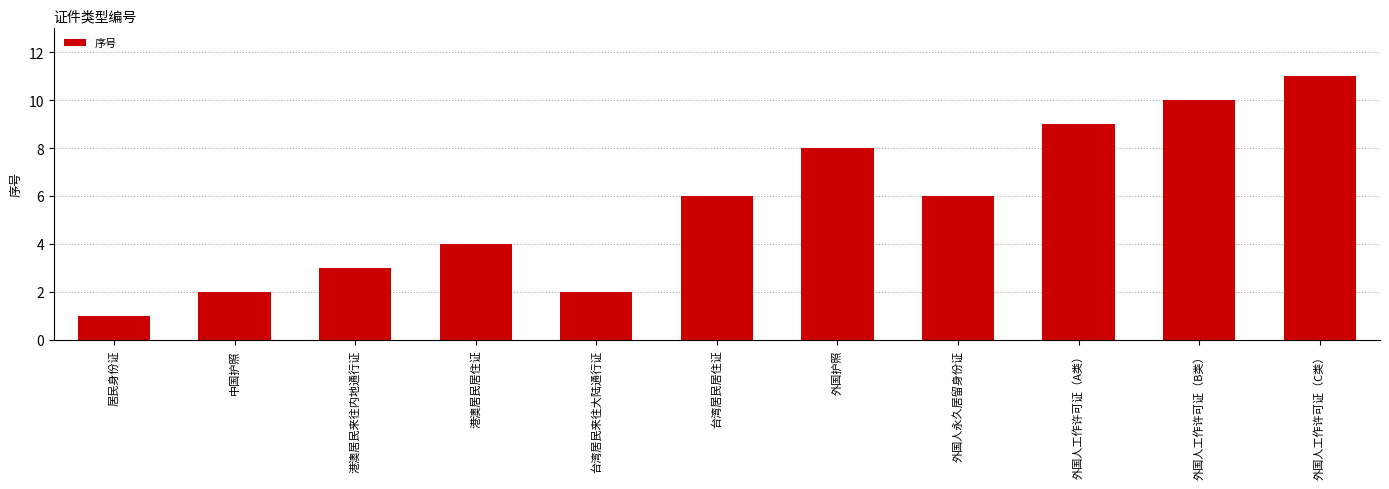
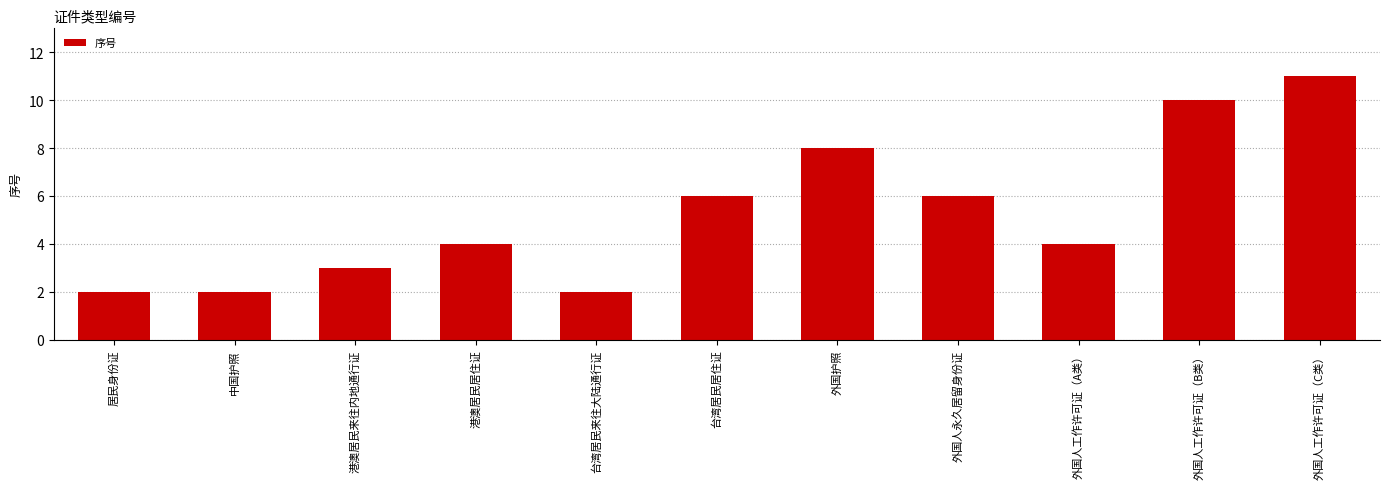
居民身份证: 1 -> 2
外国人工作许可证（A类）: 9 -> 4
